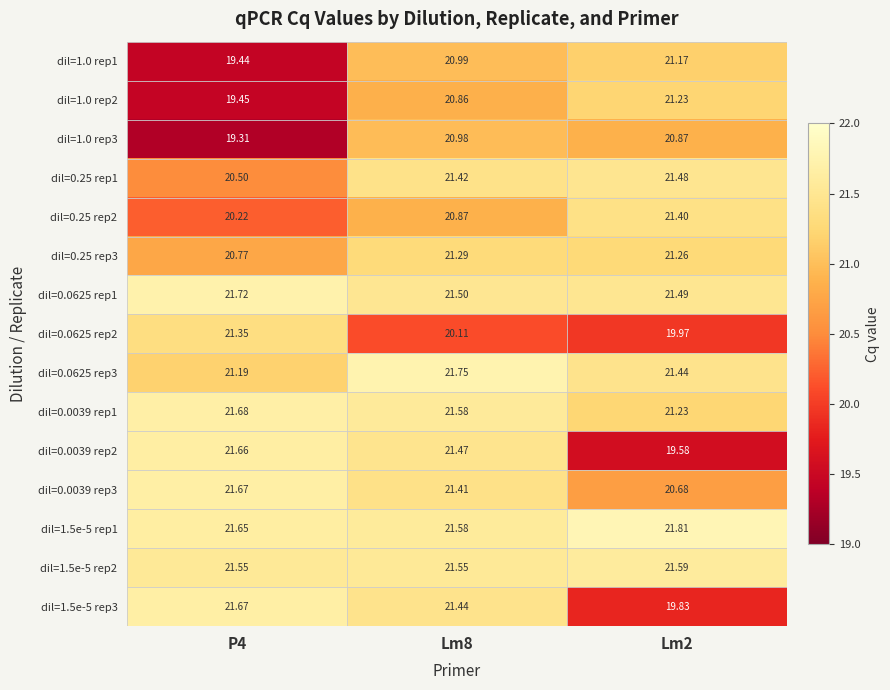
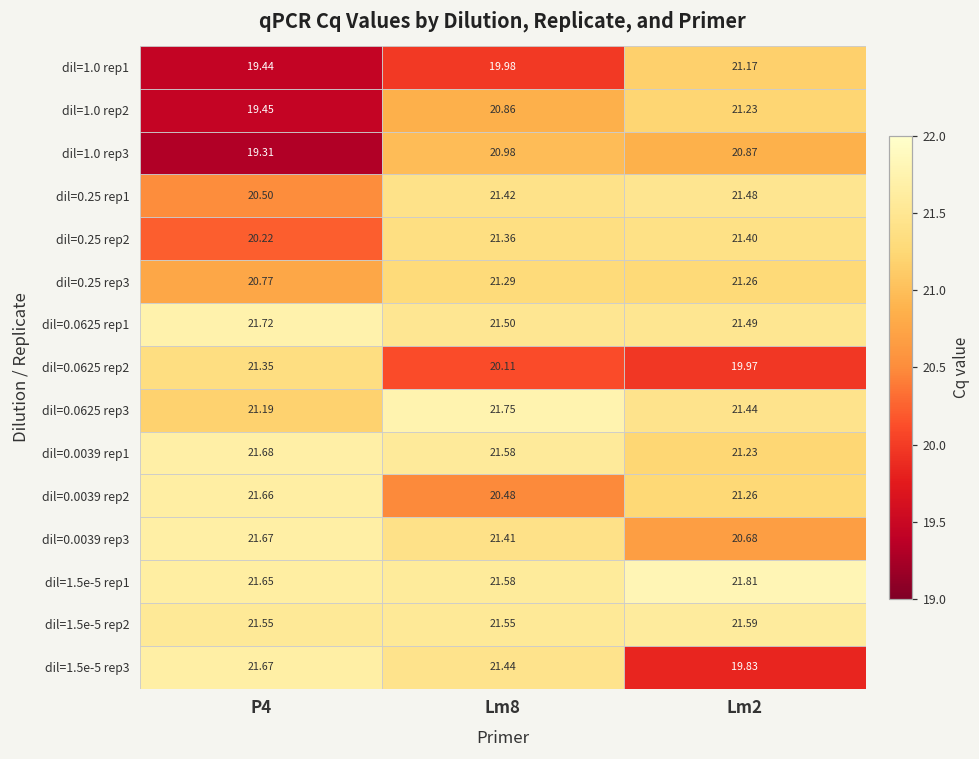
dil=1.0 rep1, Lm8: 20.99 -> 19.98
dil=0.25 rep2, Lm8: 20.87 -> 21.36
dil=0.0039 rep2, Lm8: 21.47 -> 20.48
dil=0.0039 rep2, Lm2: 19.58 -> 21.26
